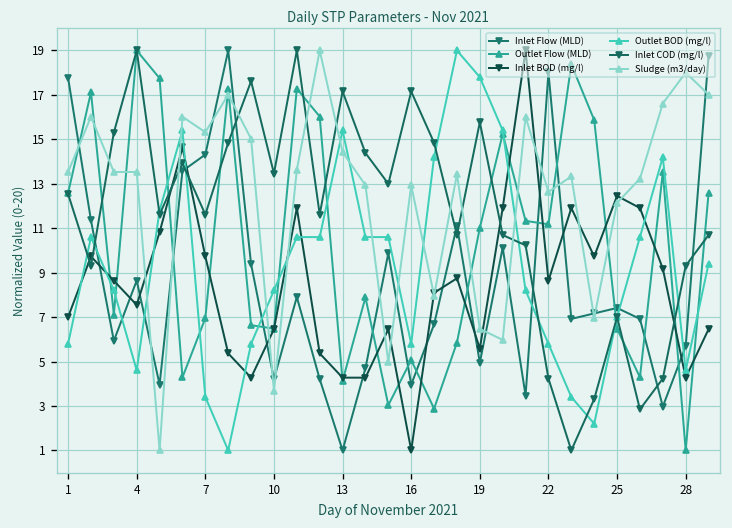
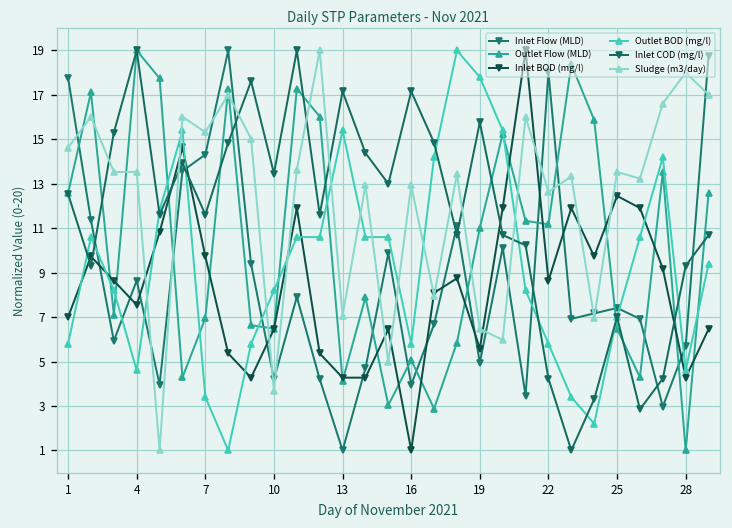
Sludge (m3/day), 1: 13.5 -> 14.6
Sludge (m3/day), 13: 14.4 -> 7.1
Sludge (m3/day), 25: 12.1 -> 13.5
